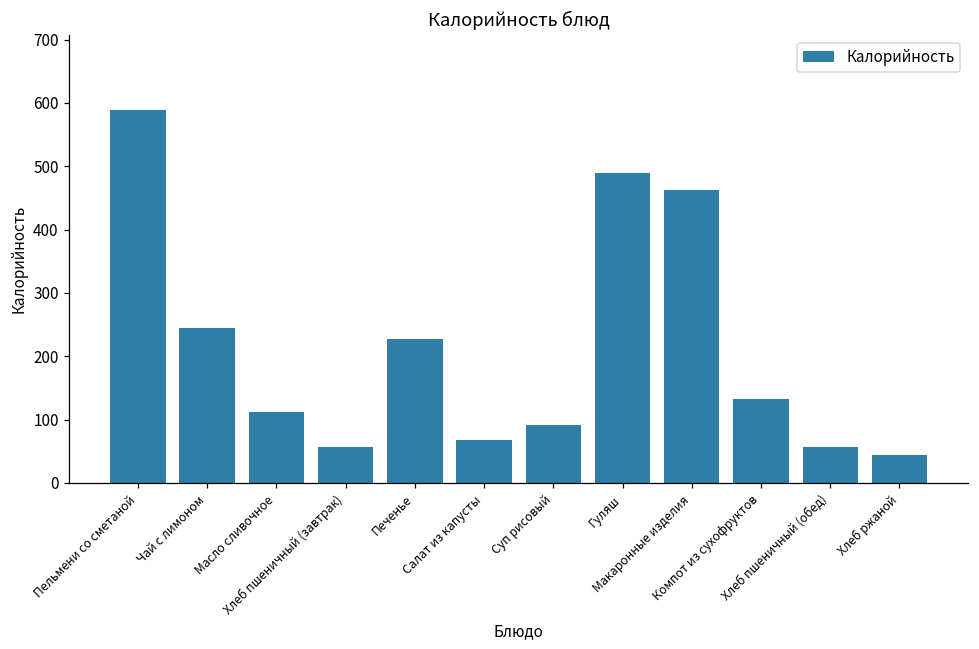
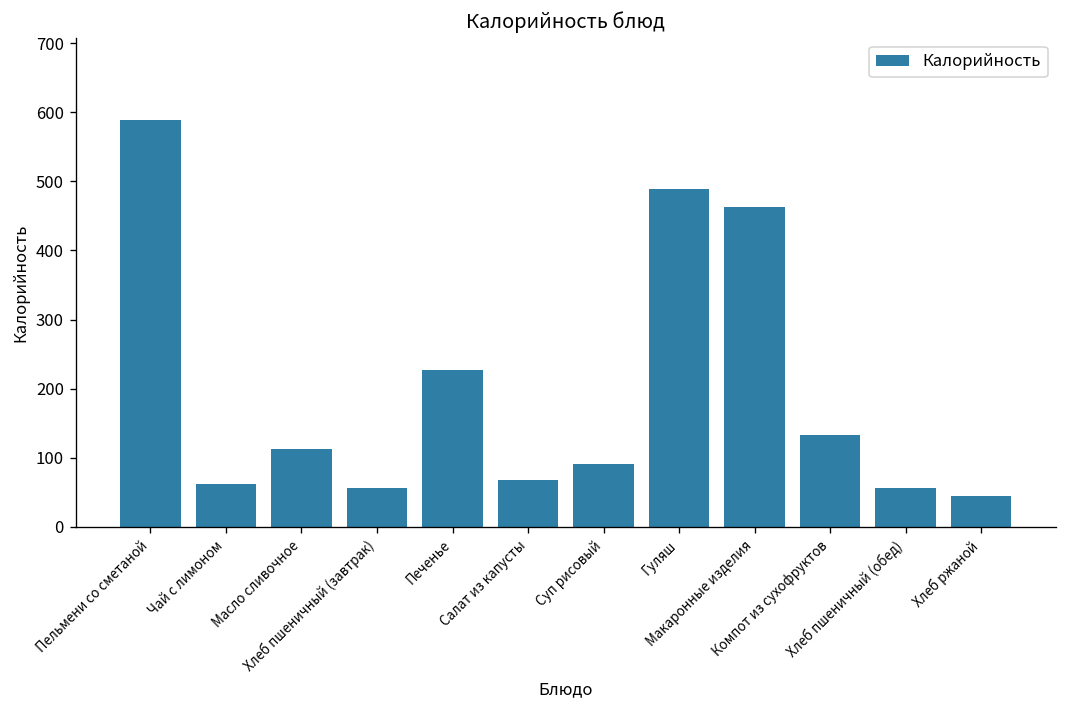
Чай с лимоном: 240 -> 60
